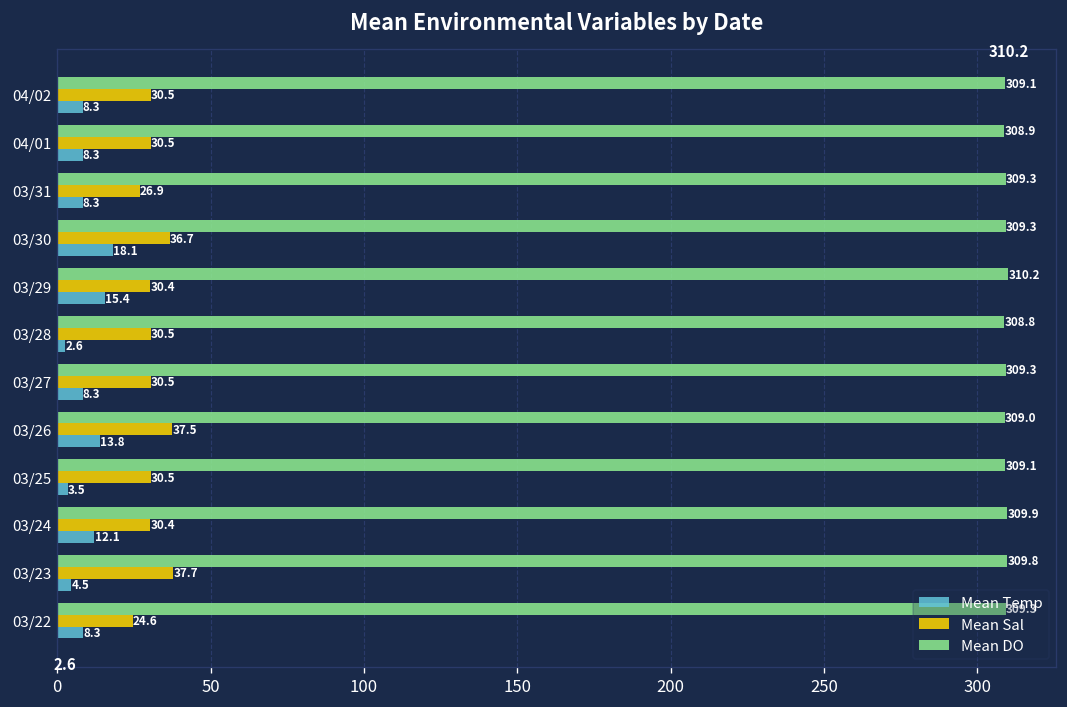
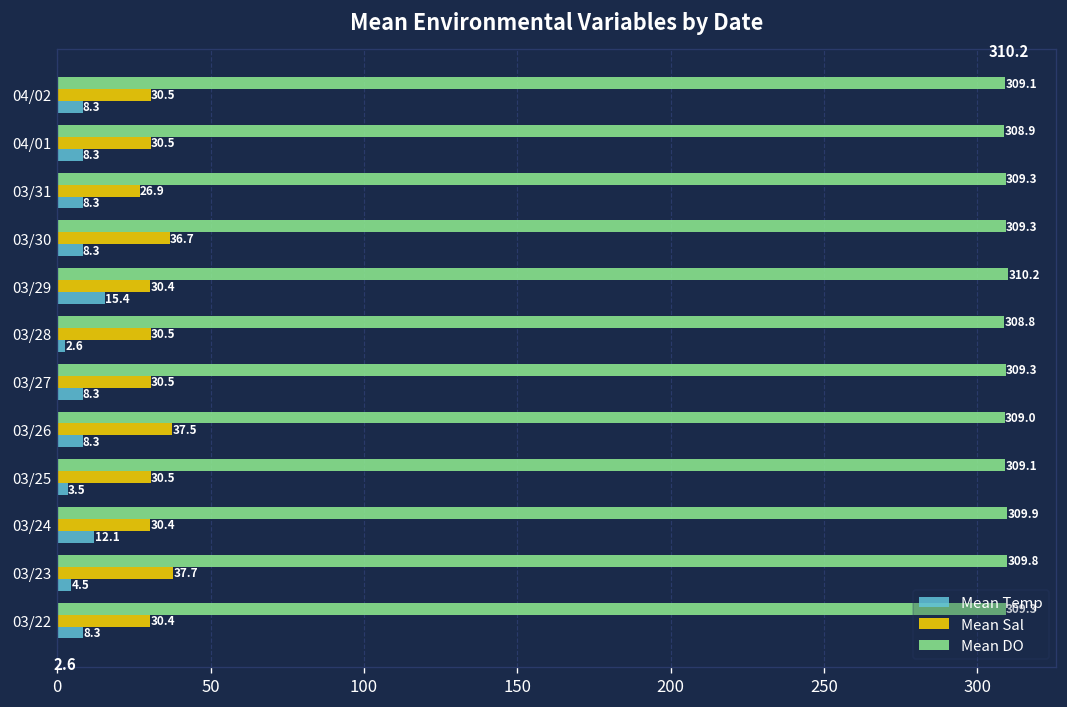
Mean Temp, 03/30: 18.1 -> 8.3
Mean Temp, 03/26: 13.8 -> 8.3
Mean Sal, 03/22: 24.6 -> 30.4
